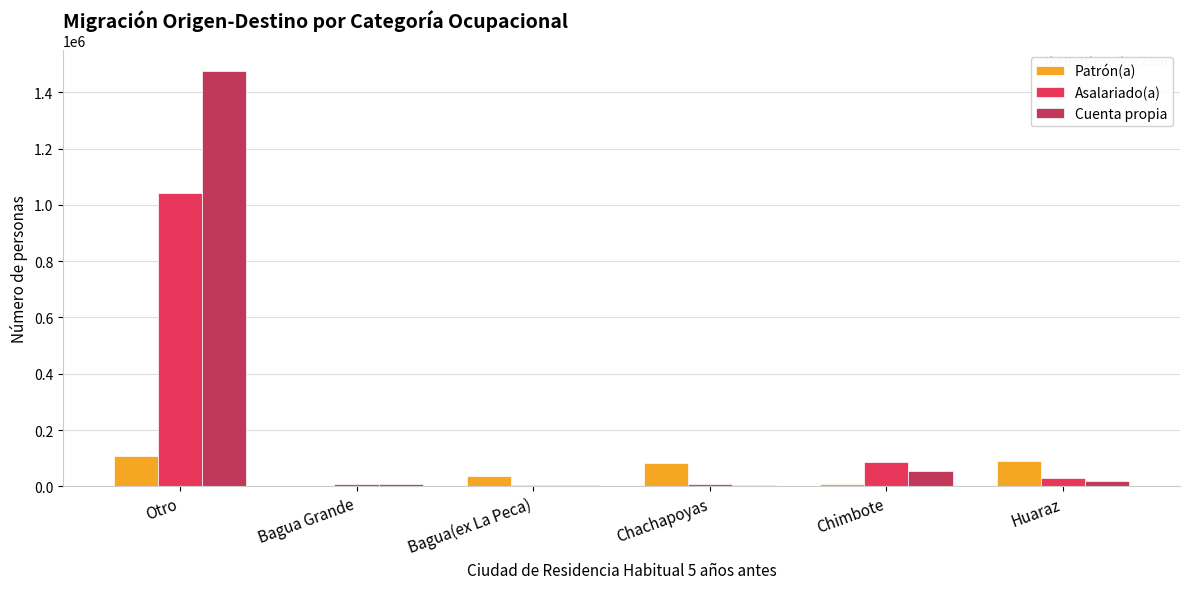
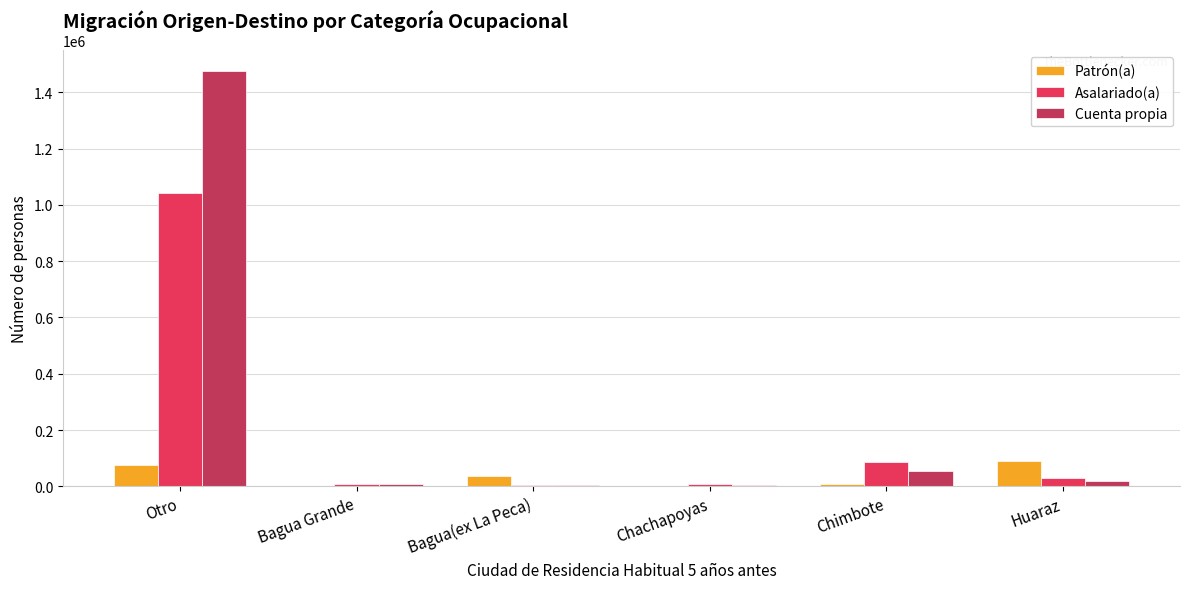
Patrón(a), Otro: 110000 -> 70000
Patrón(a), Chachapoyas: 80000 -> 0
